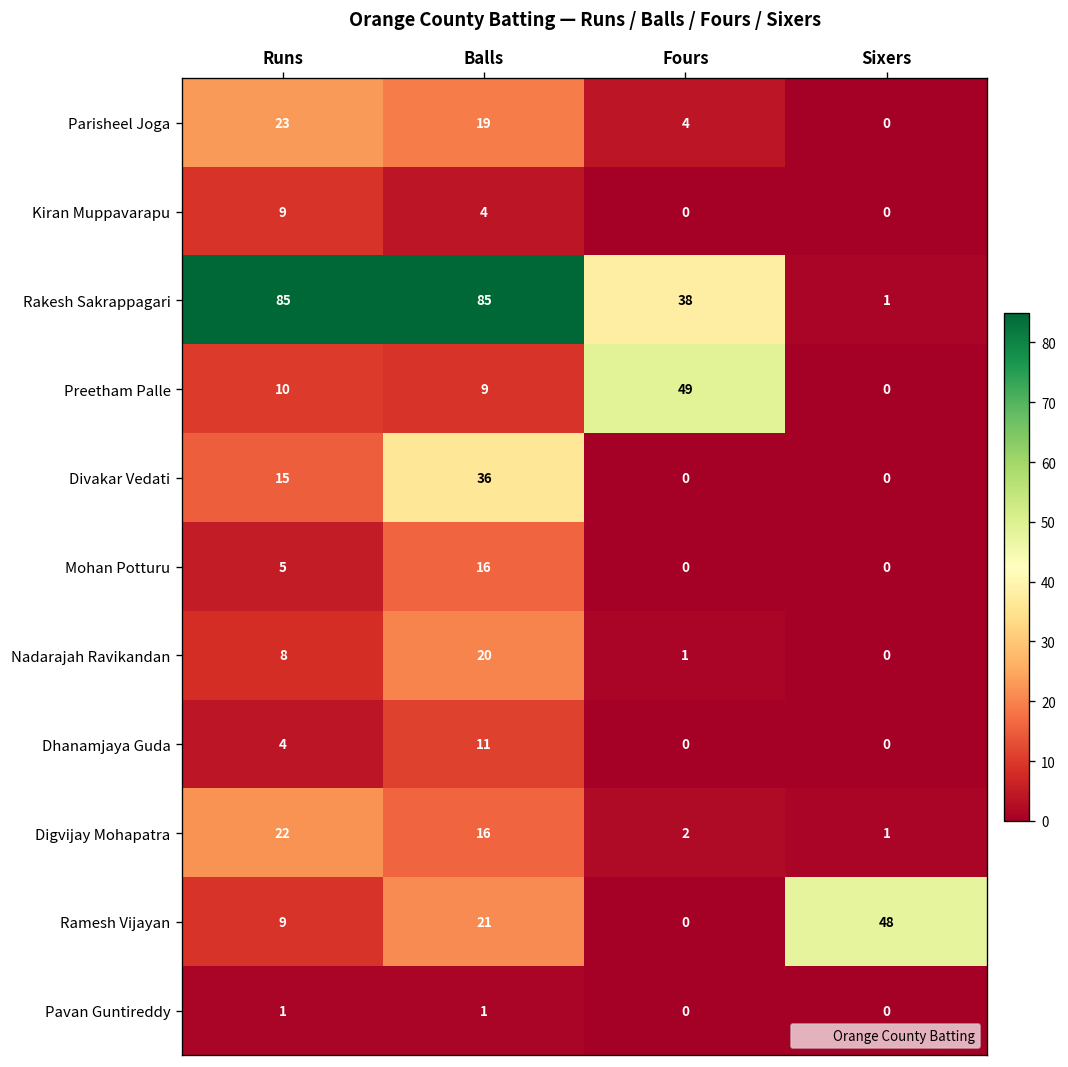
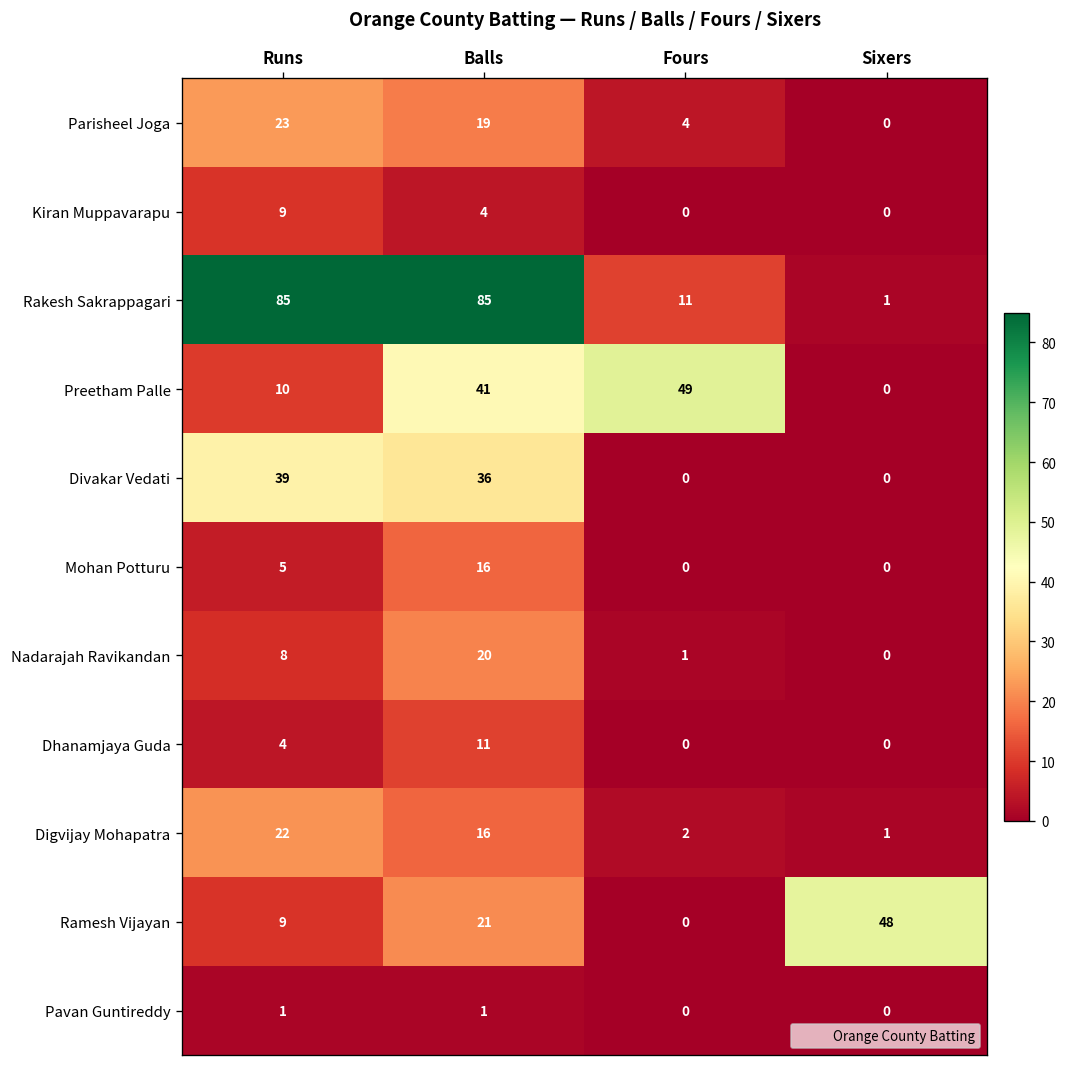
Rakesh Sakrappagari, Fours: 38 -> 11
Preetham Palle, Balls: 9 -> 41
Divakar Vedati, Runs: 15 -> 39
